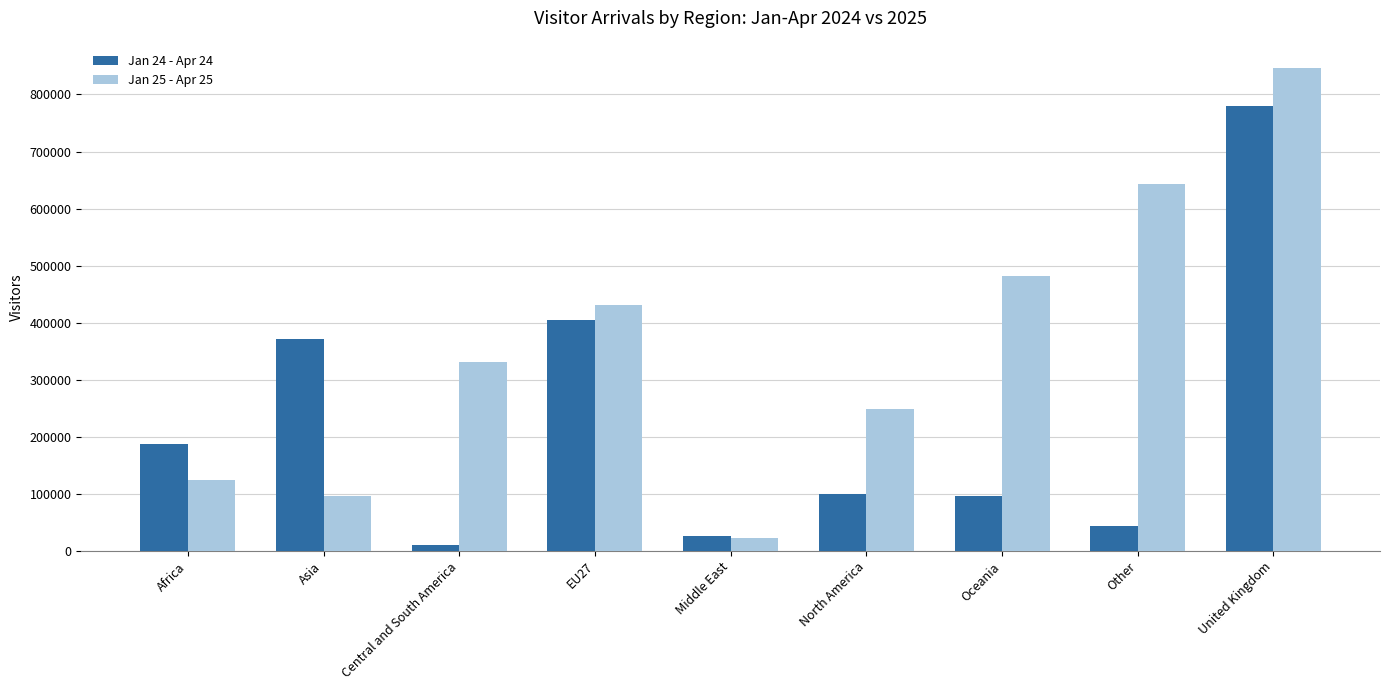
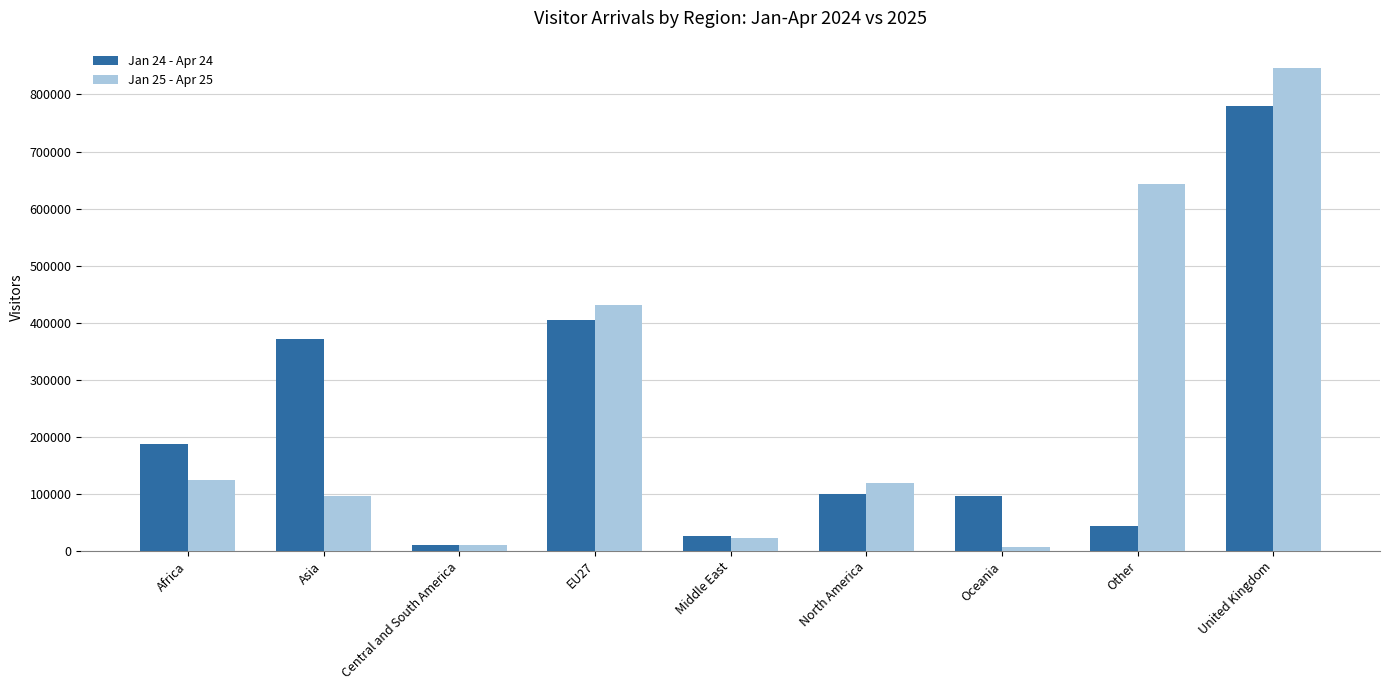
Jan 25 - Apr 25, Central and South America: 330000 -> 10000
Jan 25 - Apr 25, North America: 250000 -> 120000
Jan 25 - Apr 25, Oceania: 480000 -> 10000
